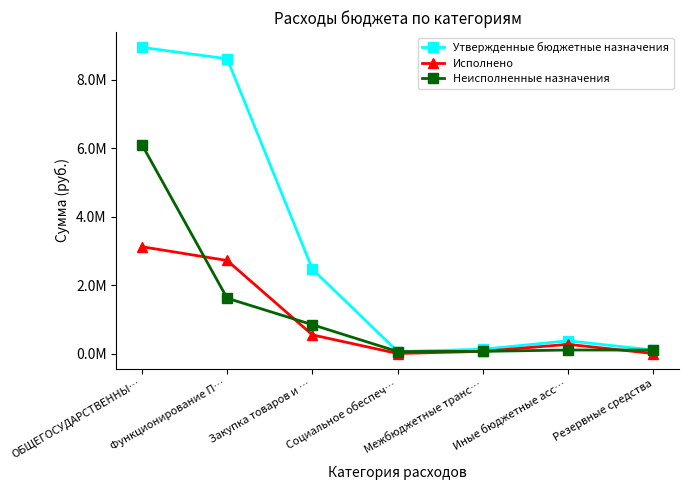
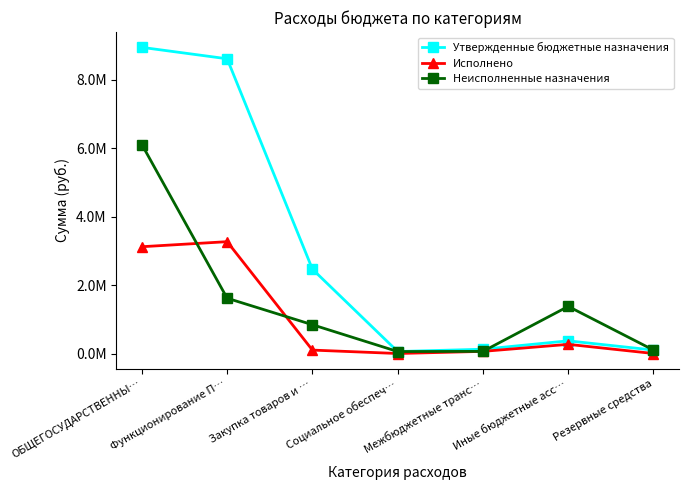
Исполнено, Функционирование П…: 2700000 -> 3300000
Исполнено, Закупка товаров и …: 500000 -> 100000
Неисполненные назначения, Иные бюджетные асс…: 100000 -> 1400000
